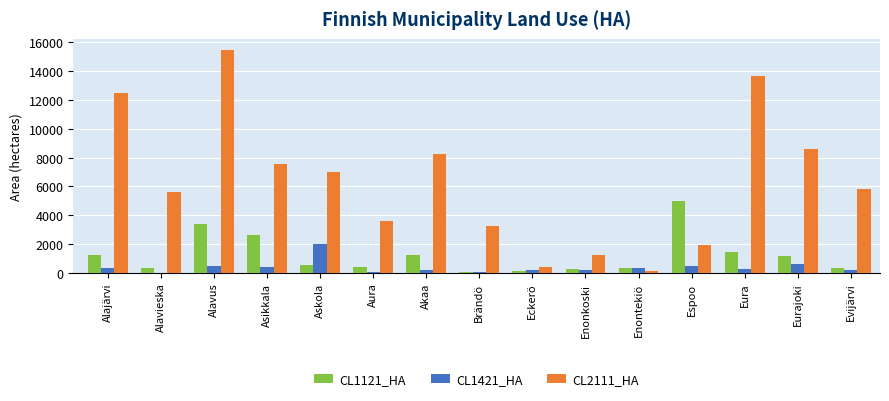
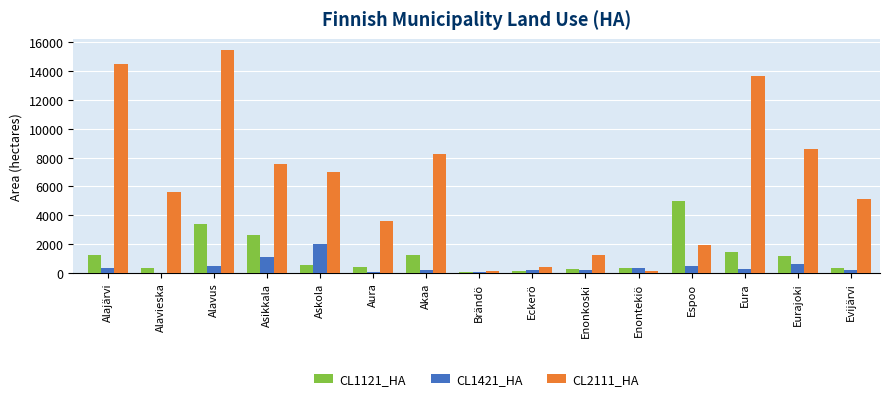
CL2111_HA, Alajärvi: 12500 -> 14500
CL1421_HA, Asikkala: 400 -> 1100
CL2111_HA, Brändö: 3200 -> 100
CL2111_HA, Evijärvi: 5800 -> 5100
